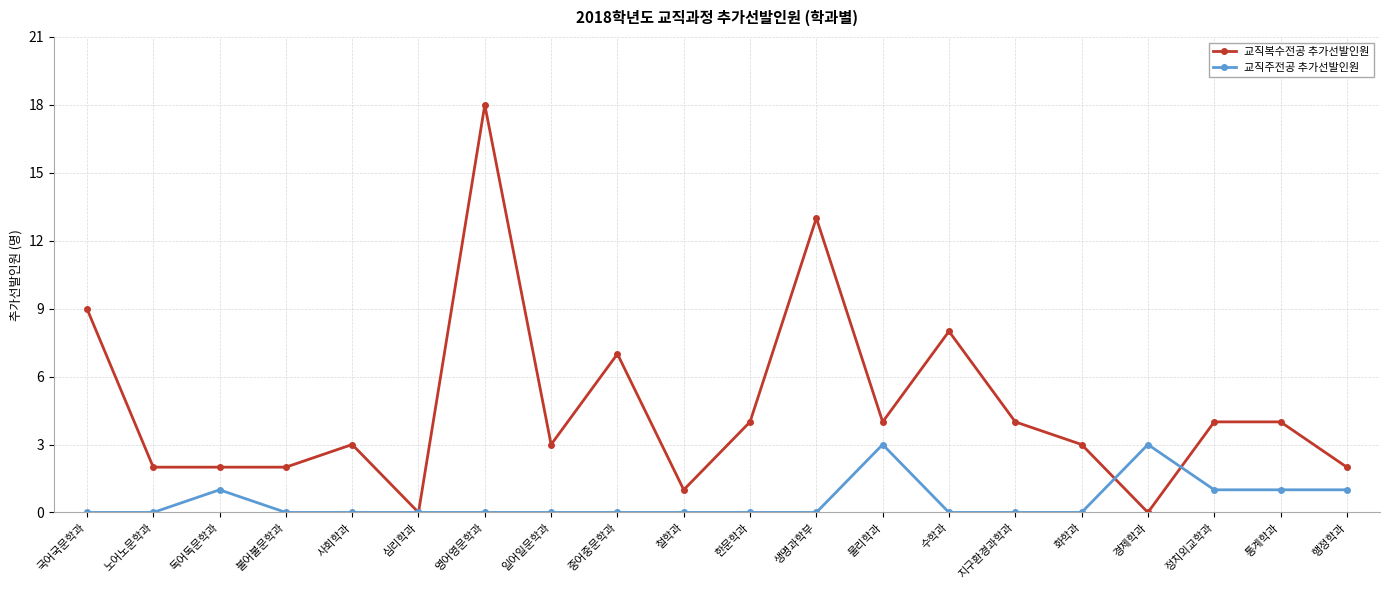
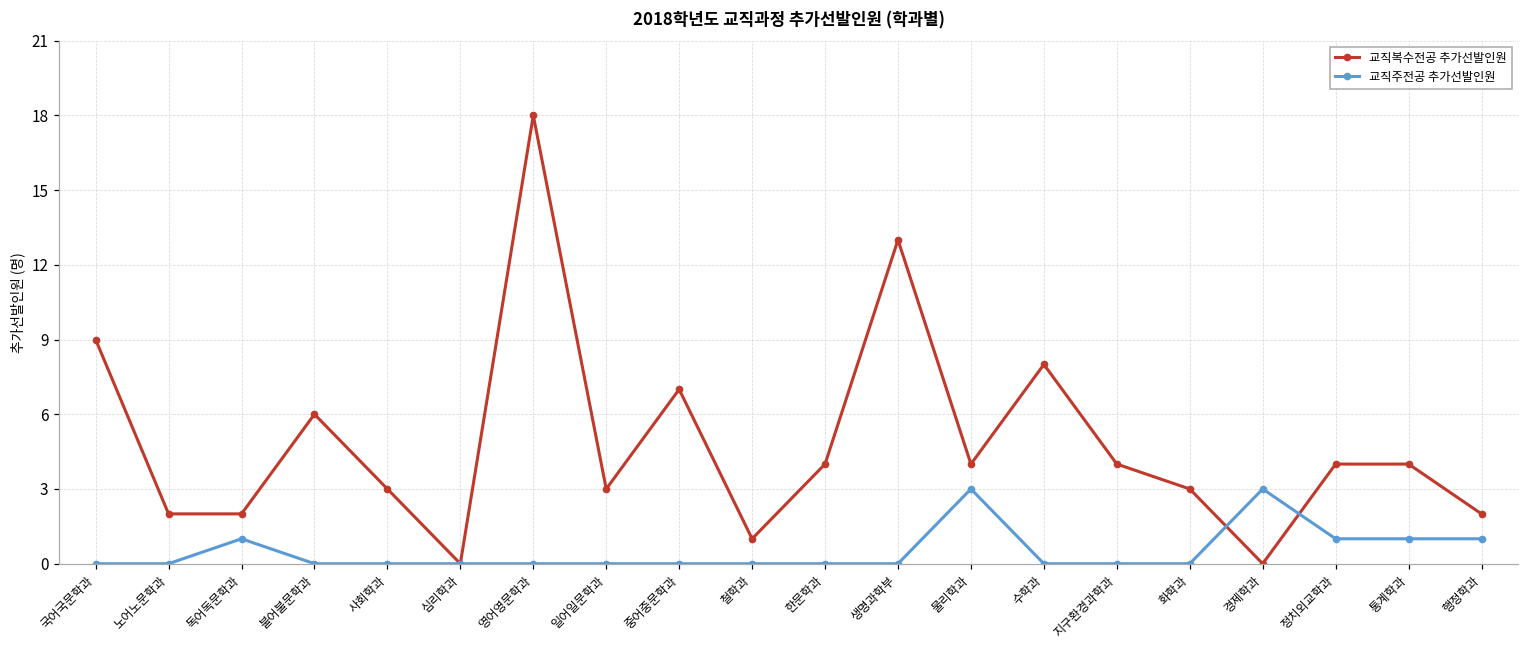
교직복수전공 추가선발인원, 불어불문학과: 2 -> 6
